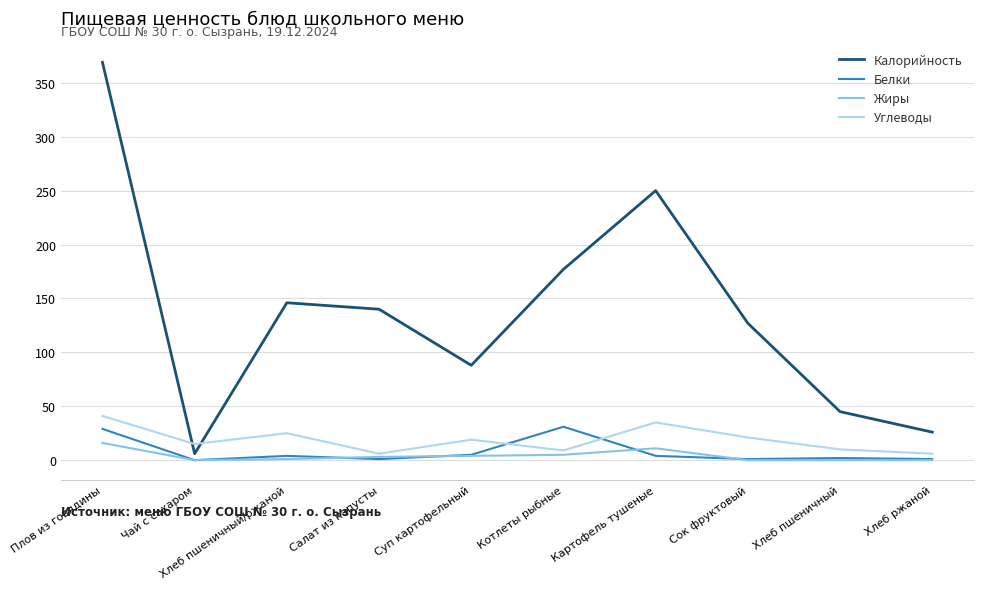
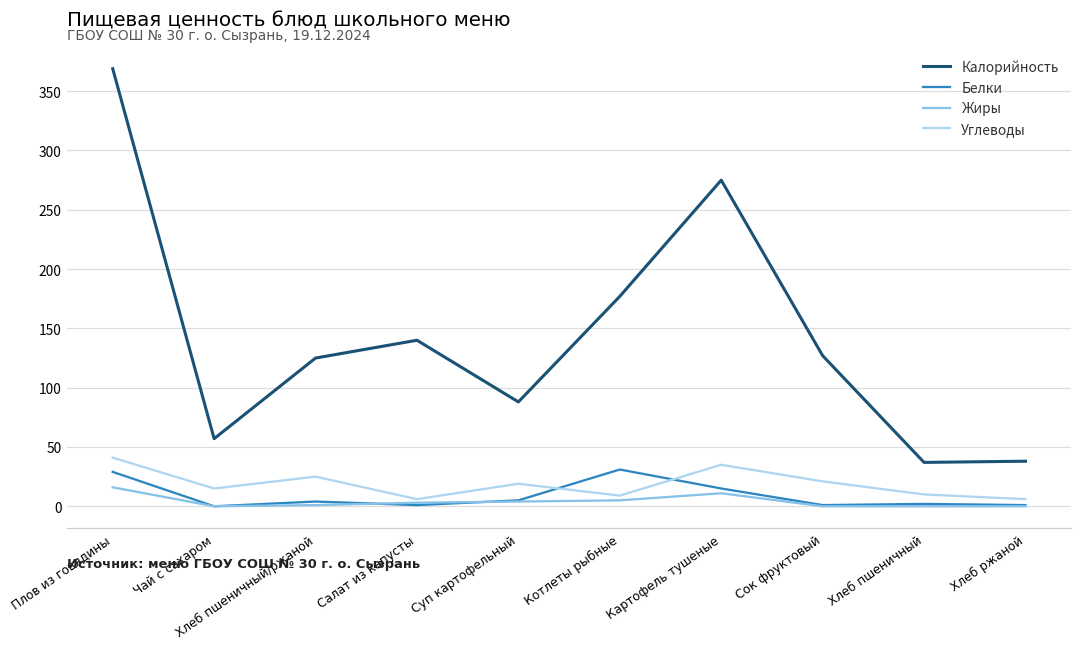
Калорийность, Чай с сахаром: 6 -> 57
Калорийность, Хлеб пшеничный/ржаной: 146 -> 125
Калорийность, Картофель тушеные: 250 -> 275
Белки, Картофель тушеные: 4 -> 15
Калорийность, Хлеб пшеничный: 45 -> 37
Калорийность, Хлеб ржаной: 26 -> 38
